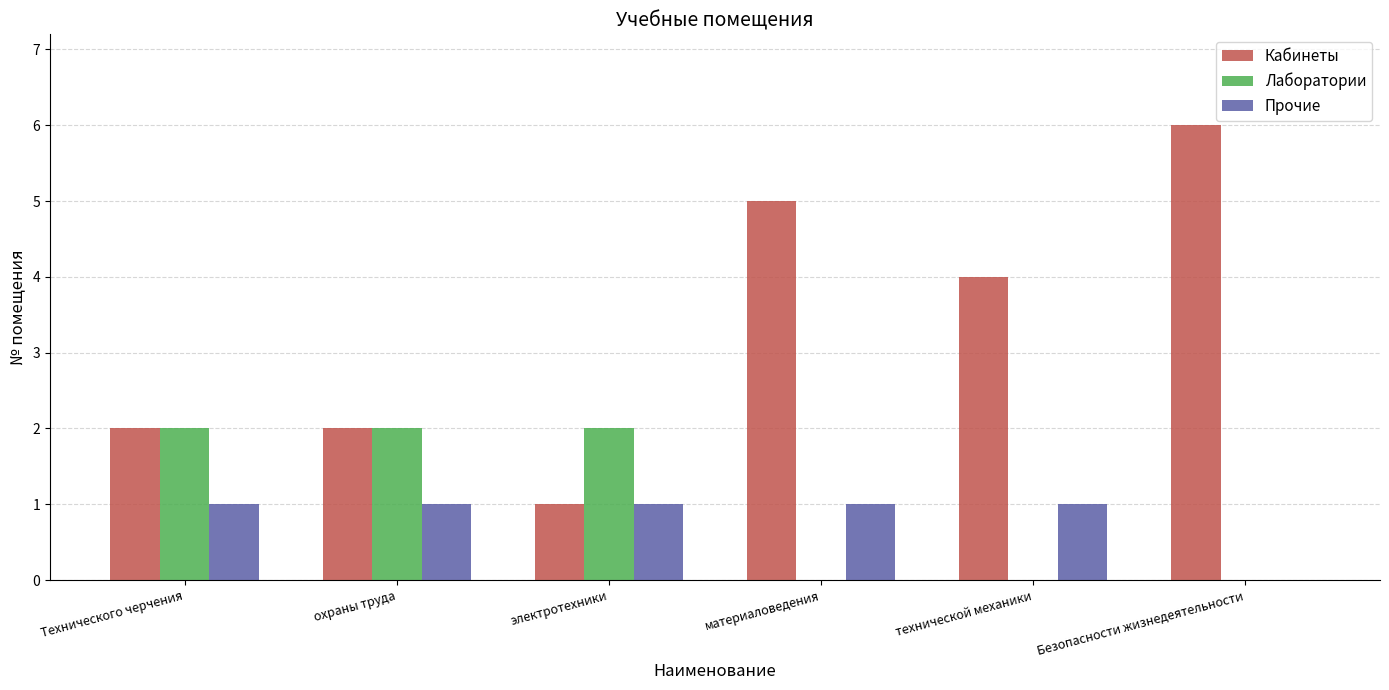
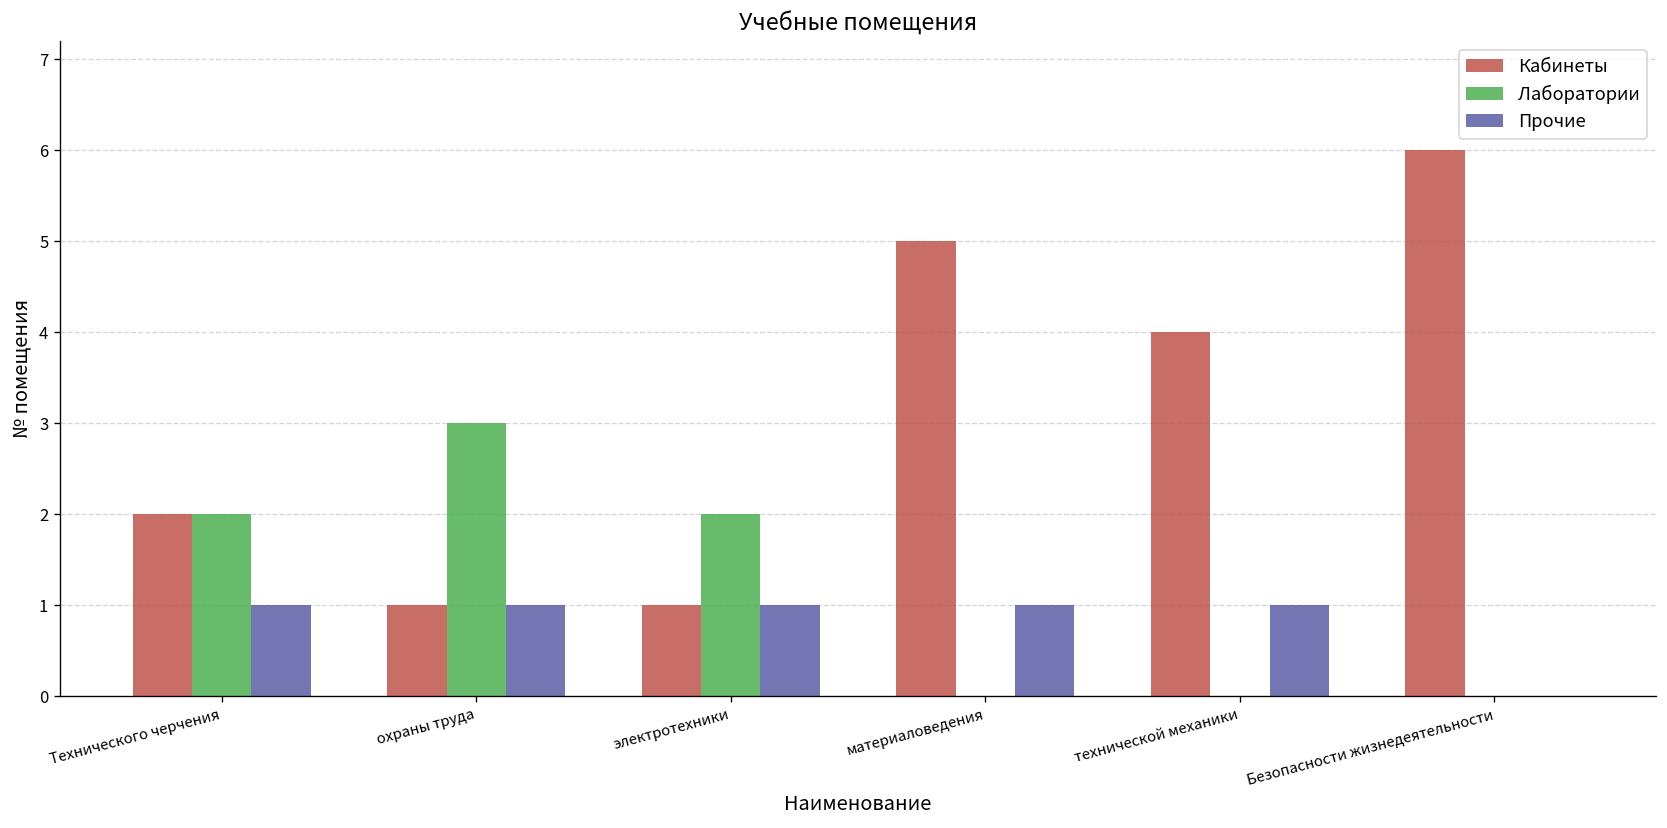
Кабинеты, охраны труда: 2 -> 1
Лаборатории, охраны труда: 2 -> 3
